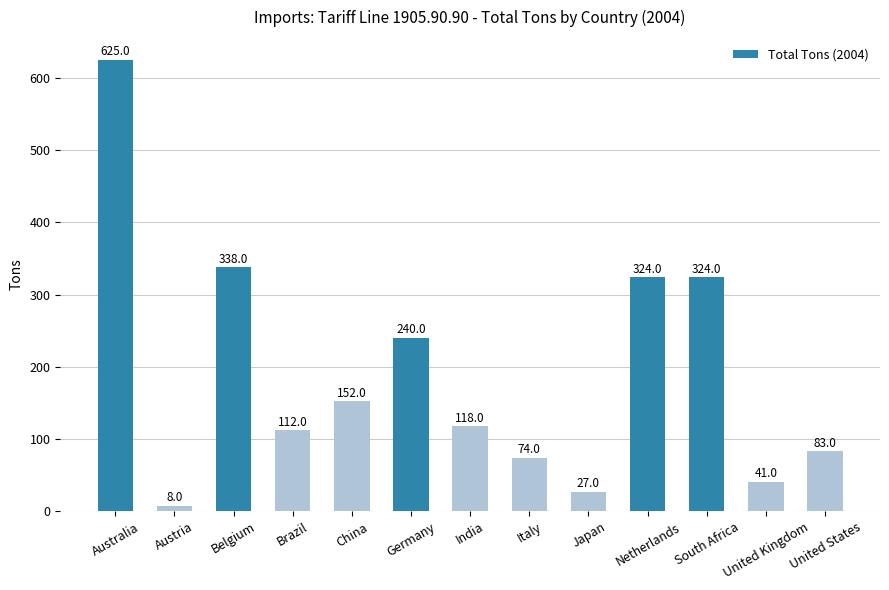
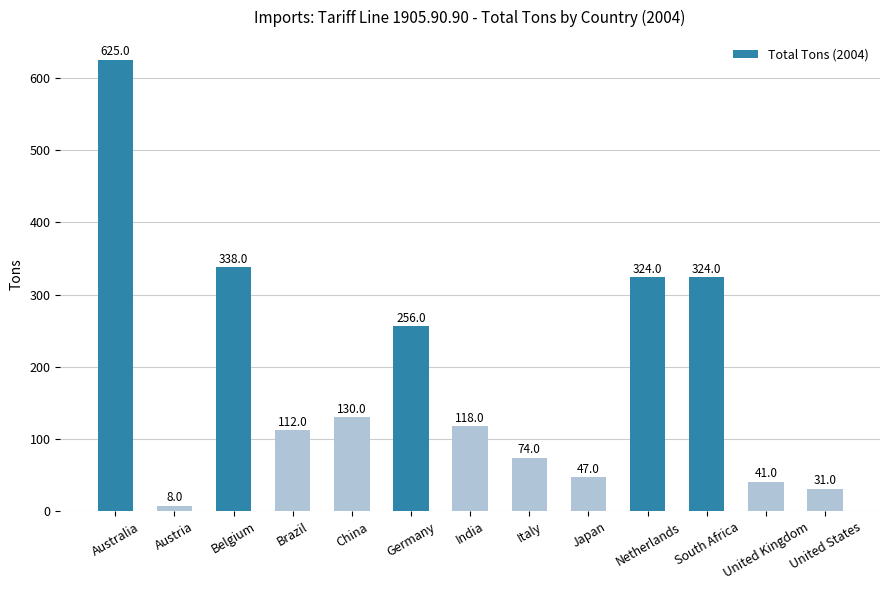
China: 152.0 -> 130.0
Germany: 240.0 -> 256.0
Japan: 27.0 -> 47.0
United States: 83.0 -> 31.0
